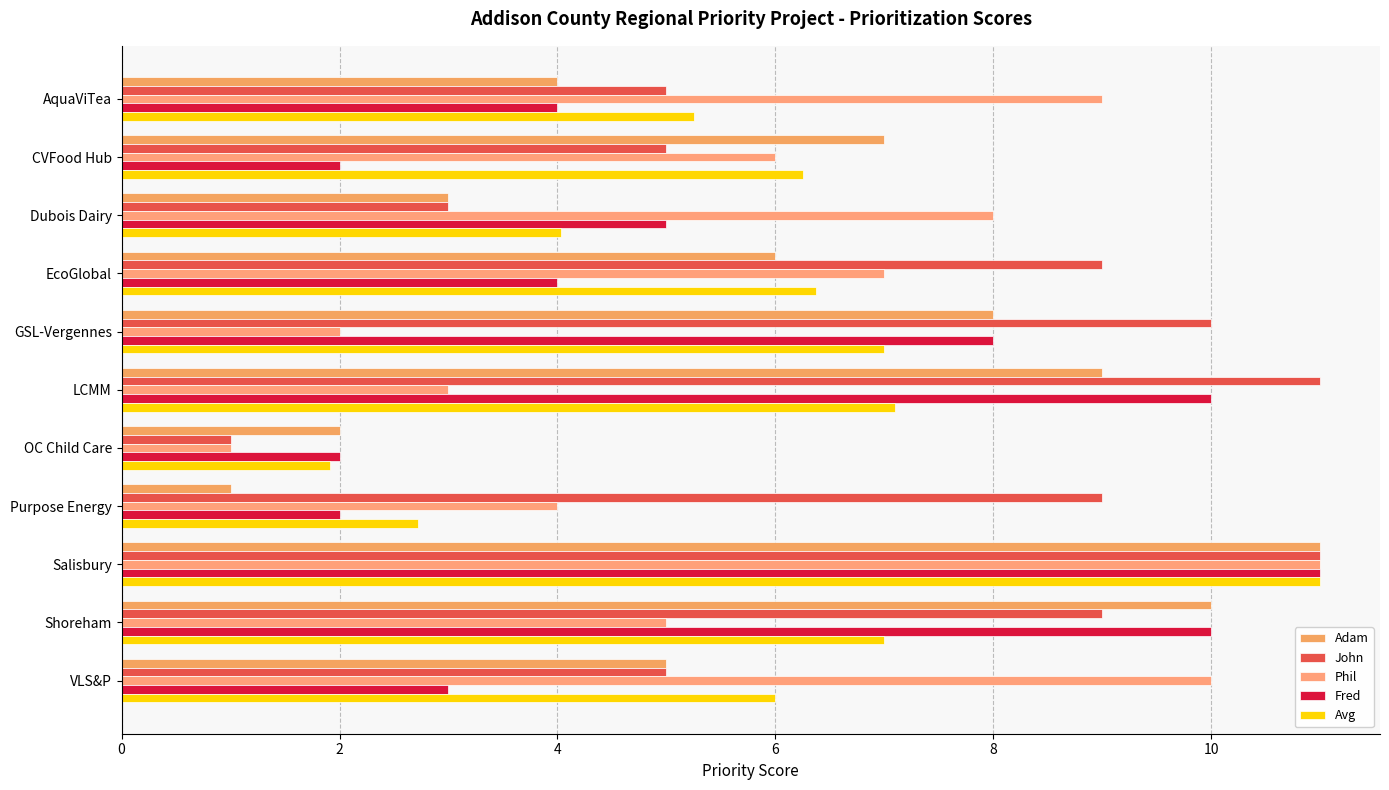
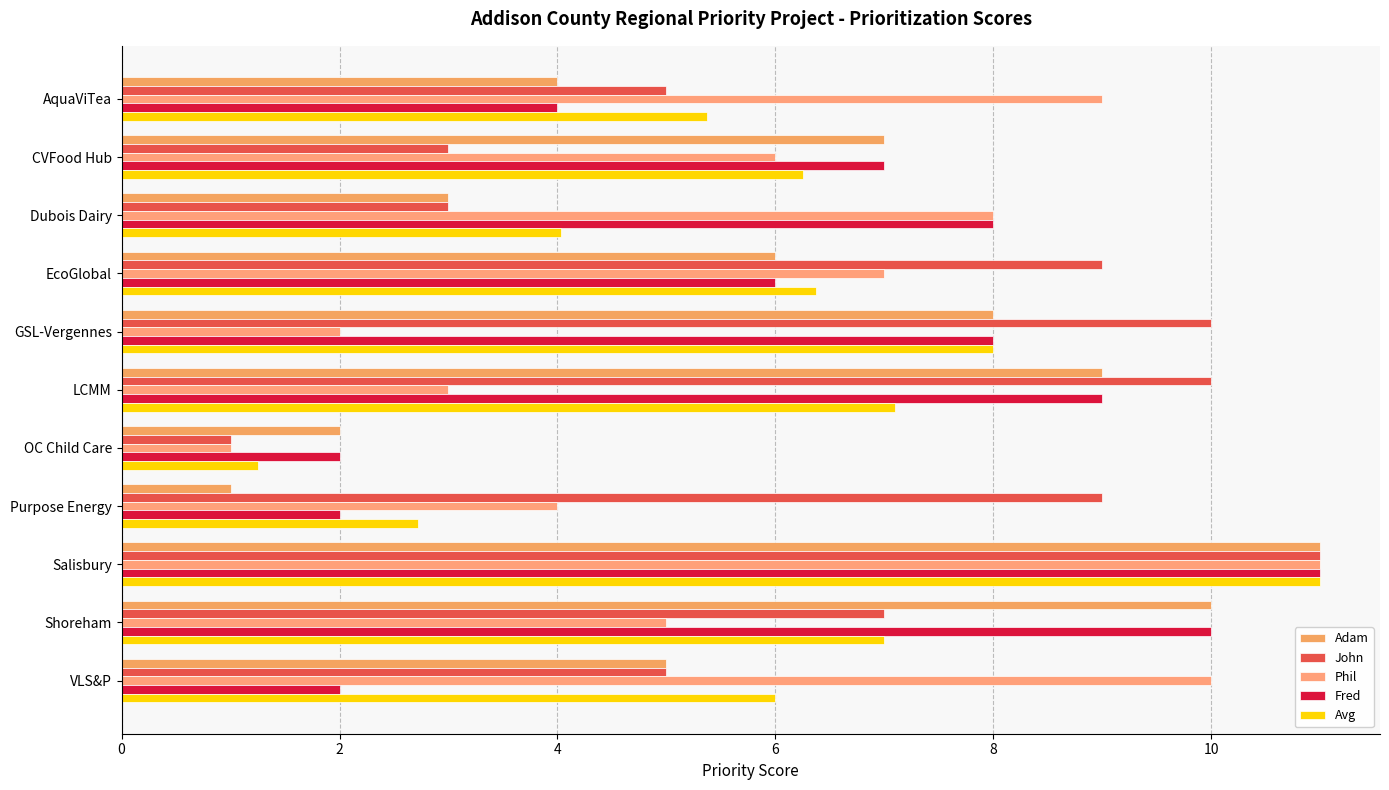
Avg, AquaViTea: 5.25 -> 5.37
John, CVFood Hub: 5 -> 3
Fred, CVFood Hub: 2 -> 7
Fred, Dubois Dairy: 5 -> 8
Fred, EcoGlobal: 4 -> 6
Avg, GSL-Vergennes: 7 -> 8
John, LCMM: 11 -> 10
Fred, LCMM: 10 -> 9
Avg, OC Child Care: 1.91 -> 1.25
John, Shoreham: 9 -> 7
Fred, VLS&P: 3 -> 2
